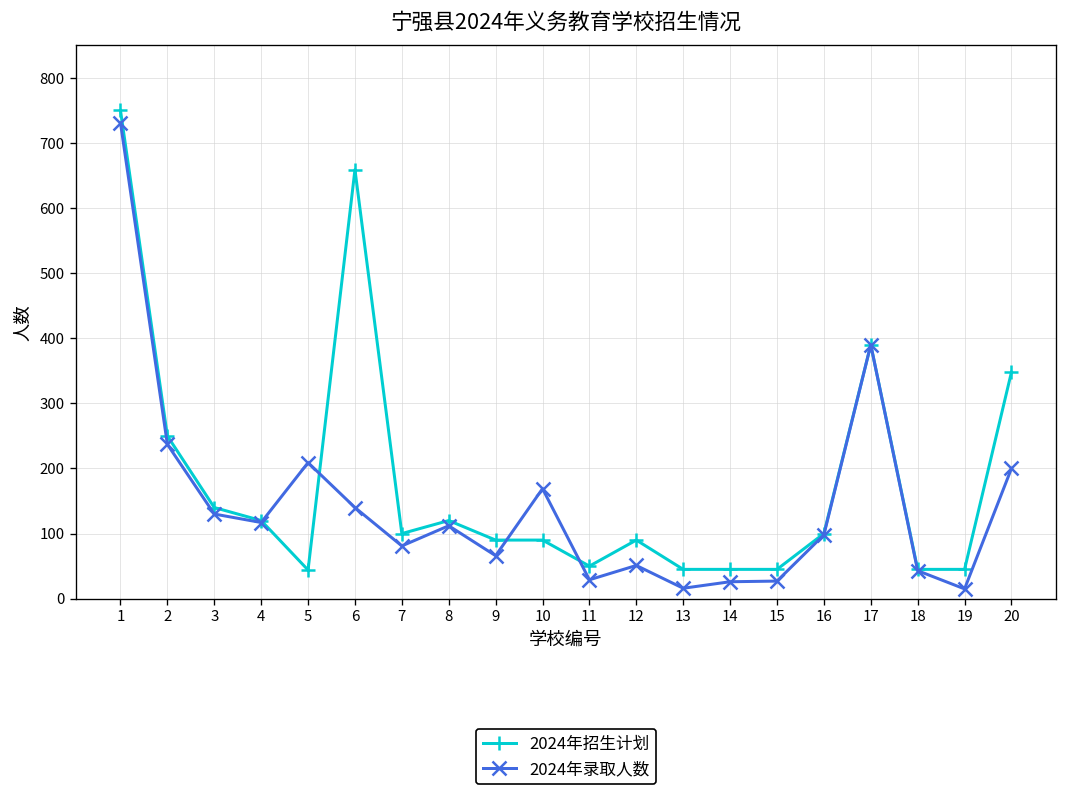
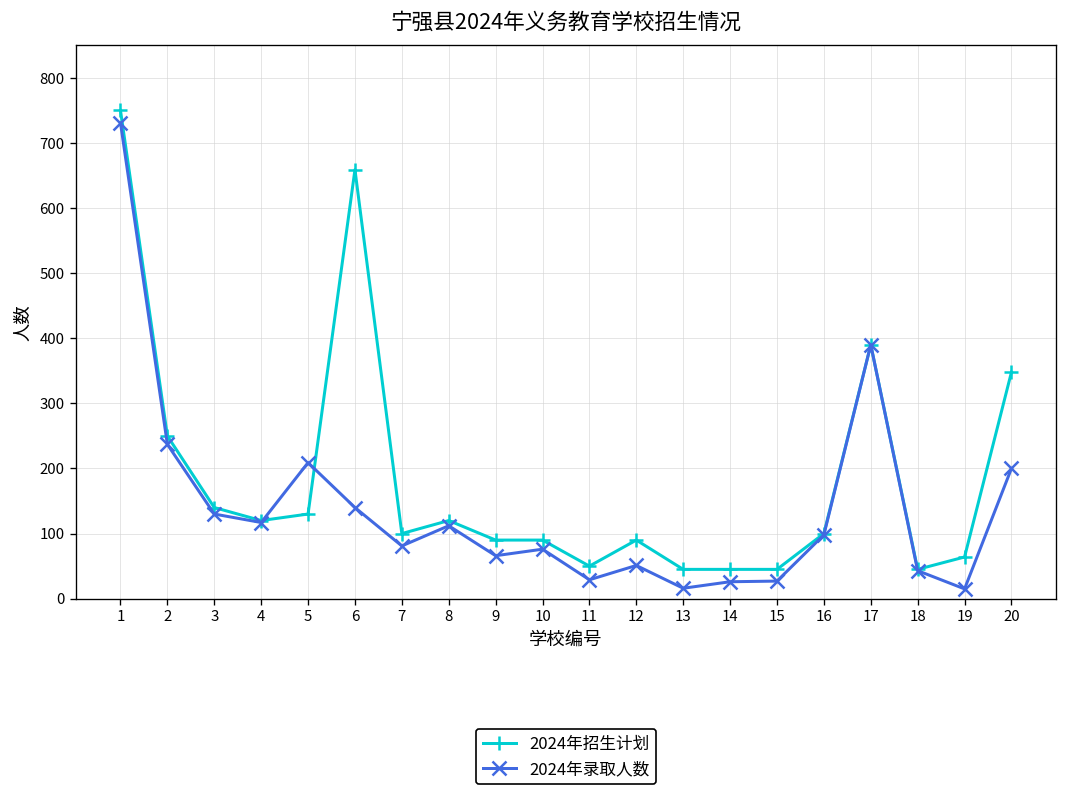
2024年招生计划, 5: 40 -> 130
2024年录取人数, 10: 170 -> 80
2024年招生计划, 19: 50 -> 60
